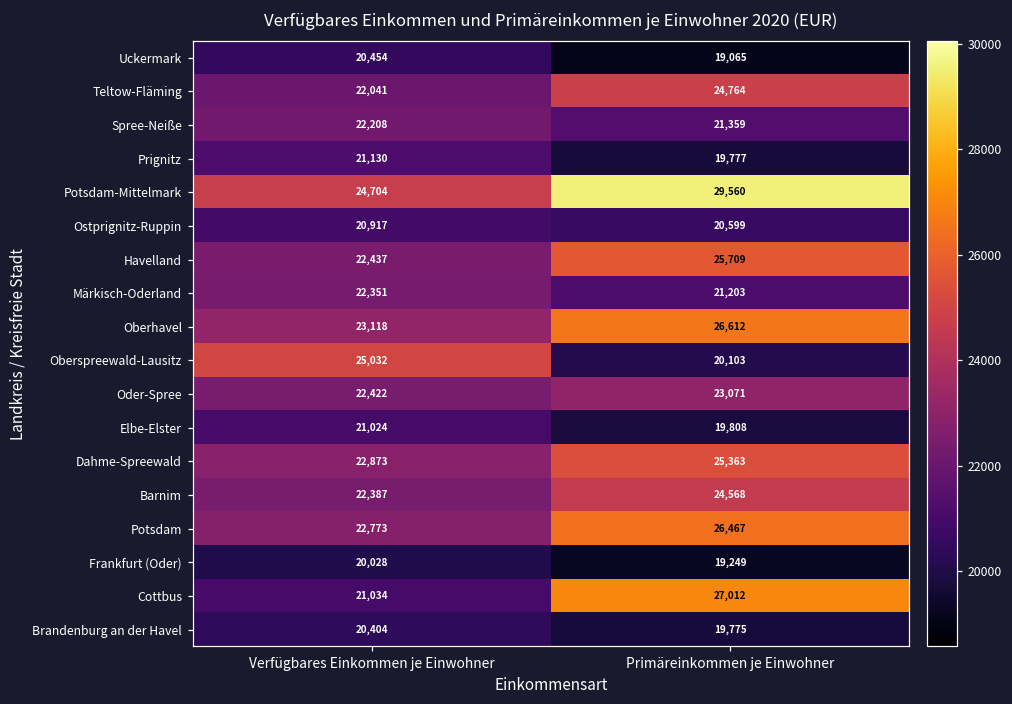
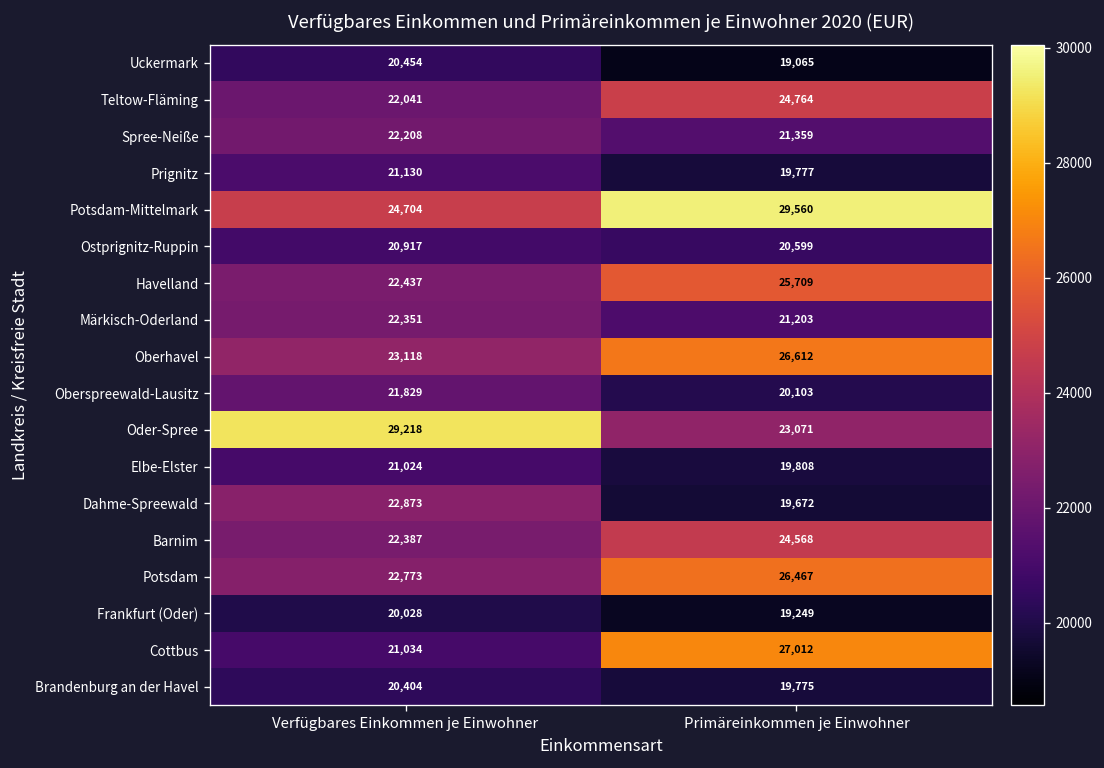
Oberspreewald-Lausitz, Verfügbares Einkommen je Einwohner: 25,032 -> 21,829
Oder-Spree, Verfügbares Einkommen je Einwohner: 22,422 -> 29,218
Dahme-Spreewald, Primäreinkommen je Einwohner: 25,363 -> 19,672
